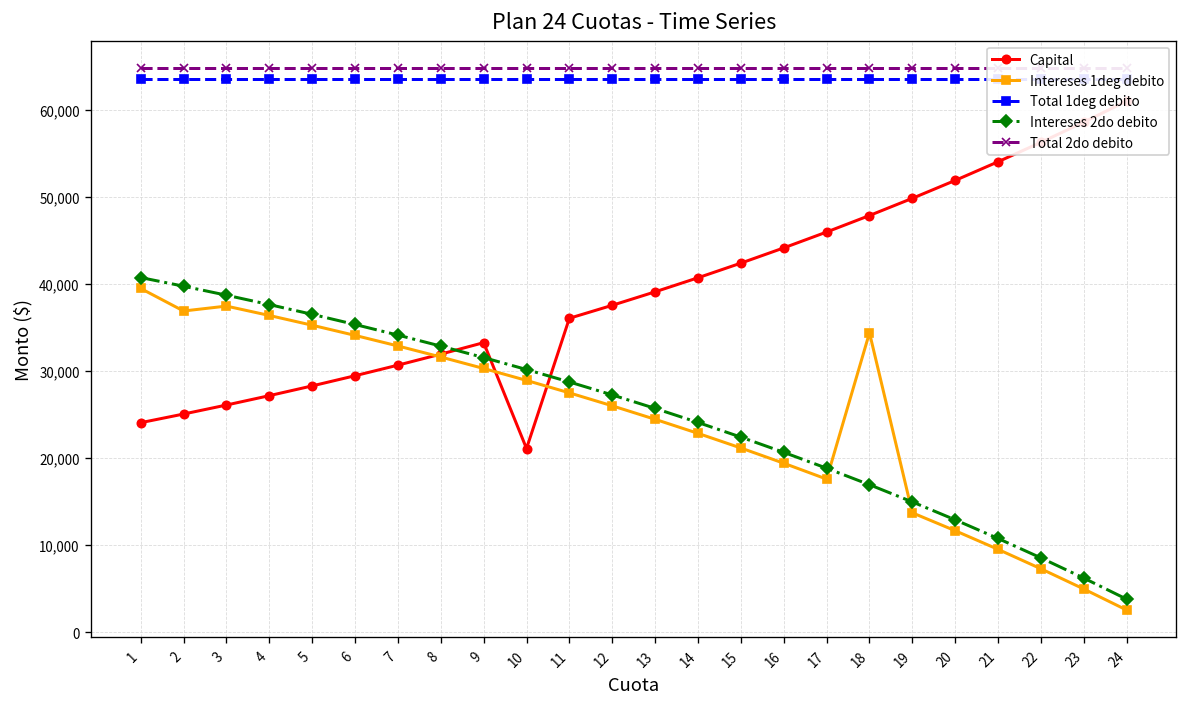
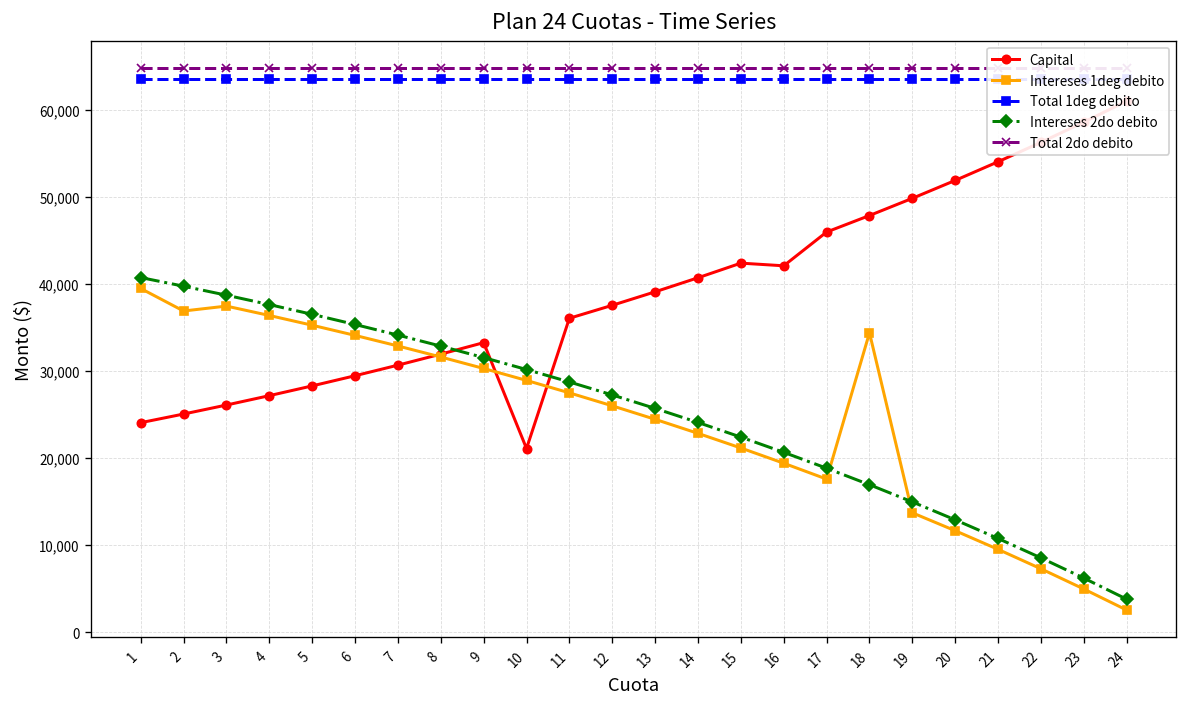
Capital, 16: 44,000 -> 42,000
